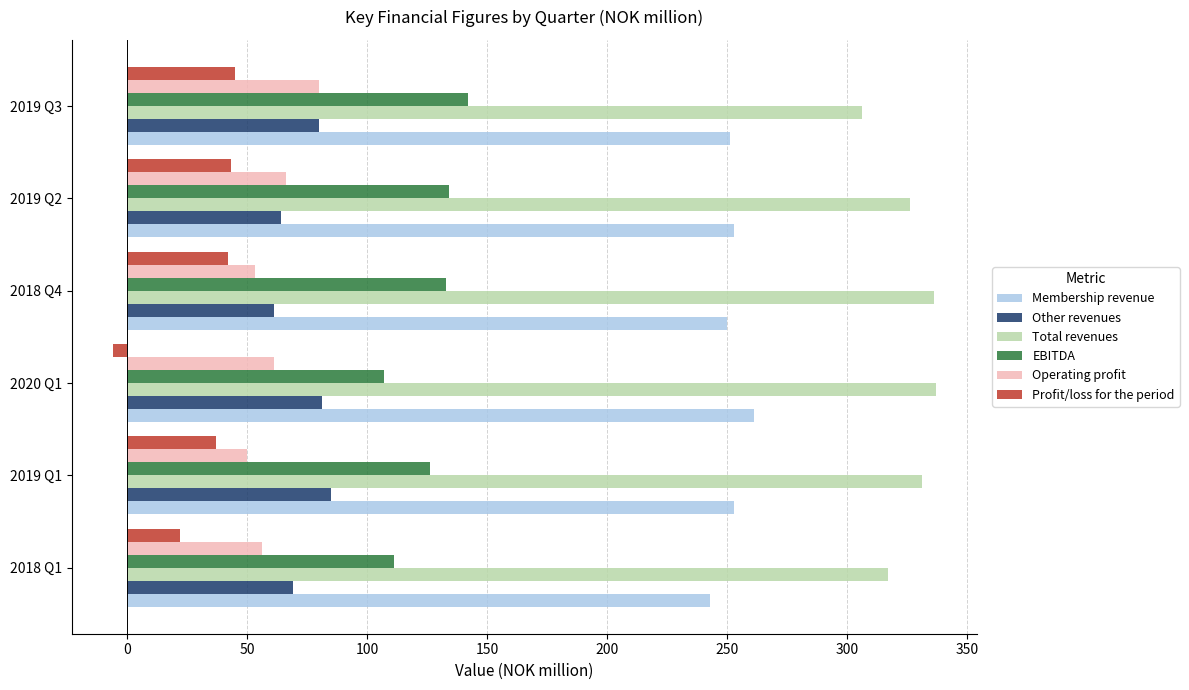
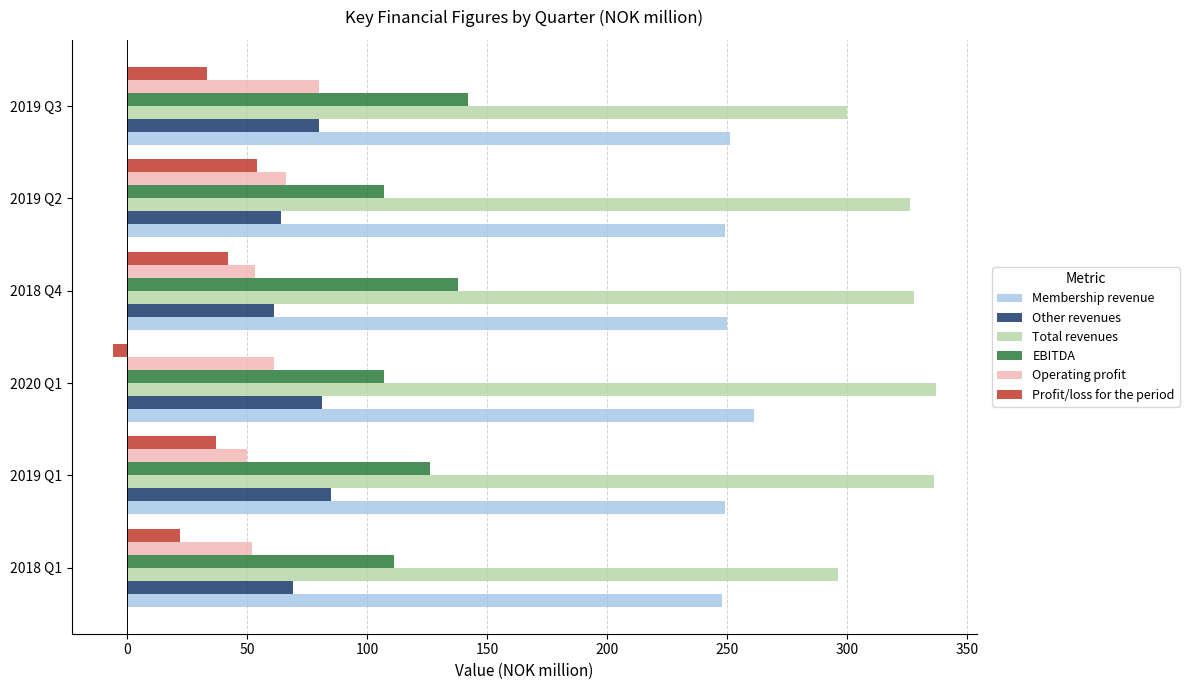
Profit/loss for the period, 2019 Q3: 45 -> 33
Total revenues, 2019 Q3: 306 -> 300
Profit/loss for the period, 2019 Q2: 43 -> 54
EBITDA, 2019 Q2: 134 -> 107
Membership revenue, 2019 Q2: 253 -> 249
EBITDA, 2018 Q4: 133 -> 138
Total revenues, 2018 Q4: 336 -> 328
Total revenues, 2019 Q1: 331 -> 336
Membership revenue, 2019 Q1: 253 -> 249
Operating profit, 2018 Q1: 56 -> 52
Total revenues, 2018 Q1: 317 -> 296
Membership revenue, 2018 Q1: 243 -> 248
